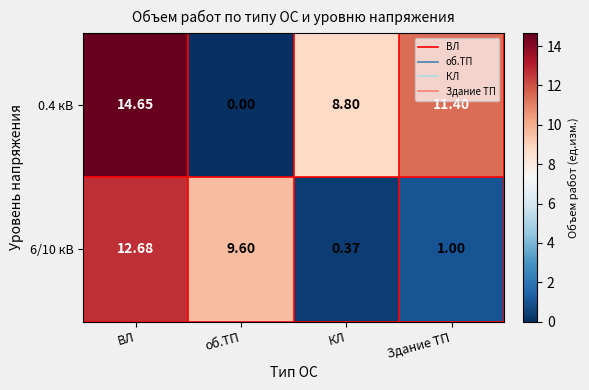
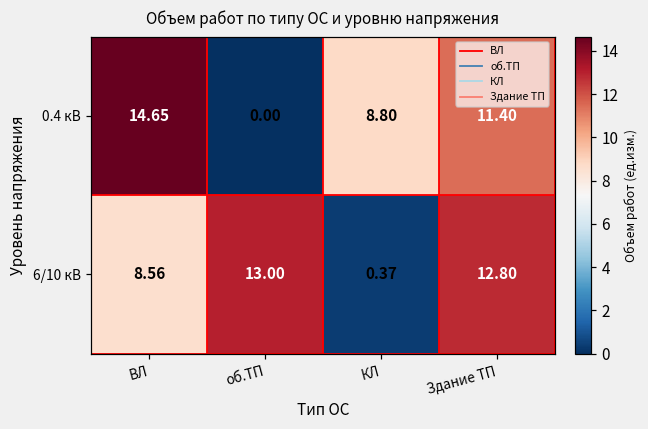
6/10 кВ, ВЛ: 12.68 -> 8.56
6/10 кВ, об.ТП: 9.60 -> 13.00
6/10 кВ, Здание ТП: 1.00 -> 12.80
